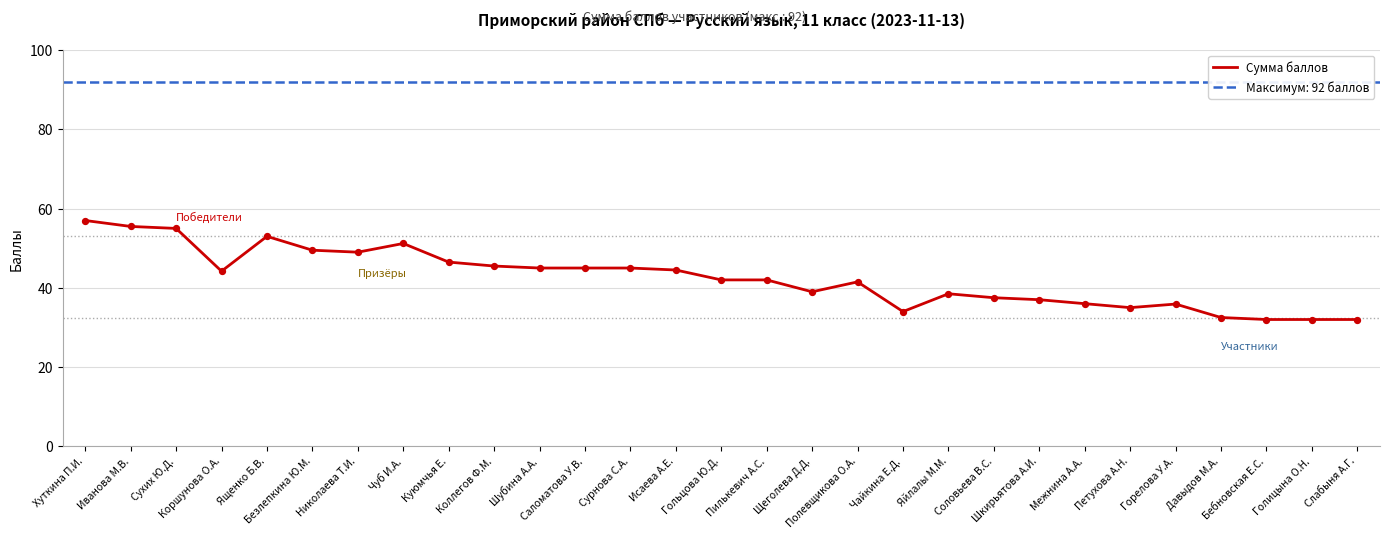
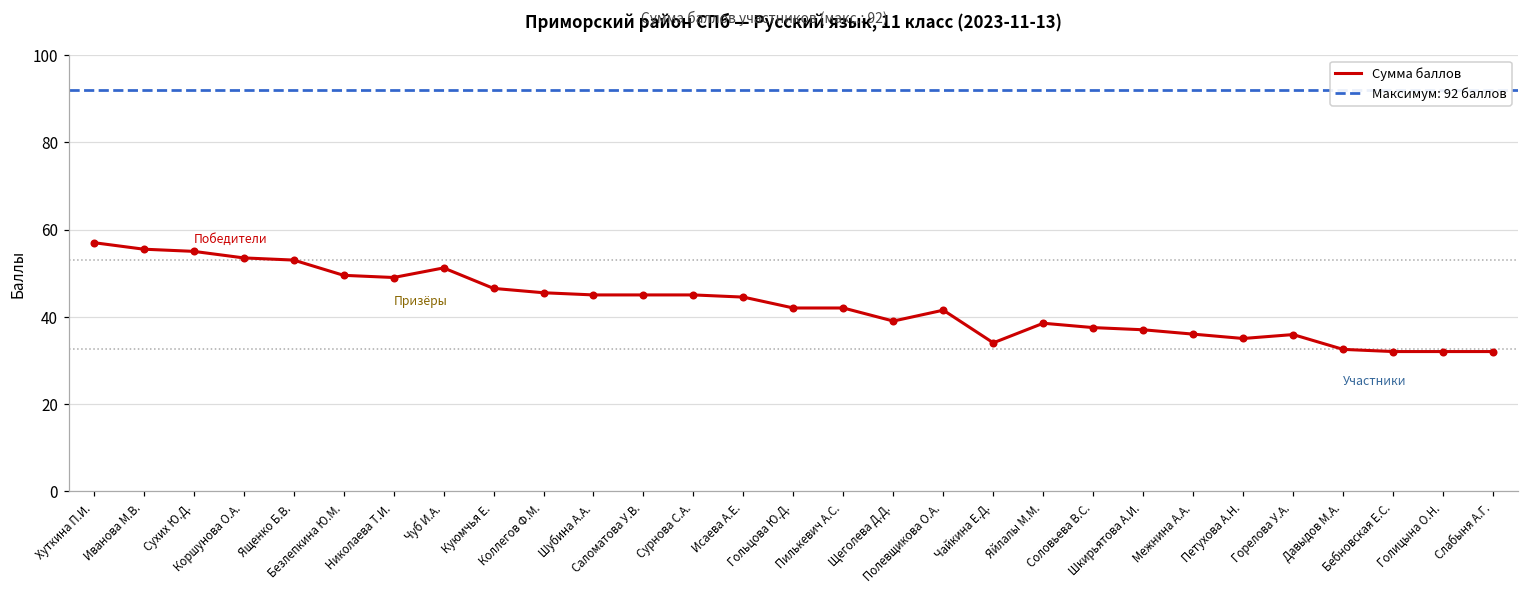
Коршунова О.А.: 44 -> 54
